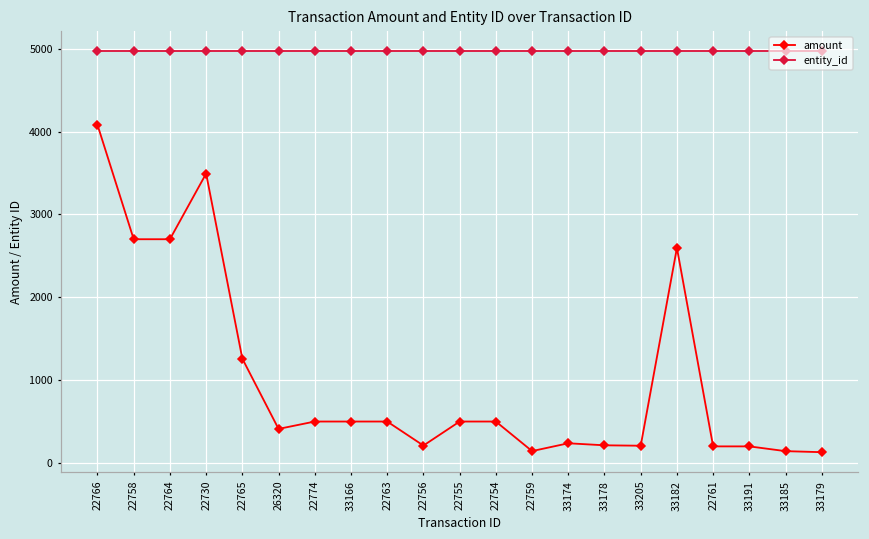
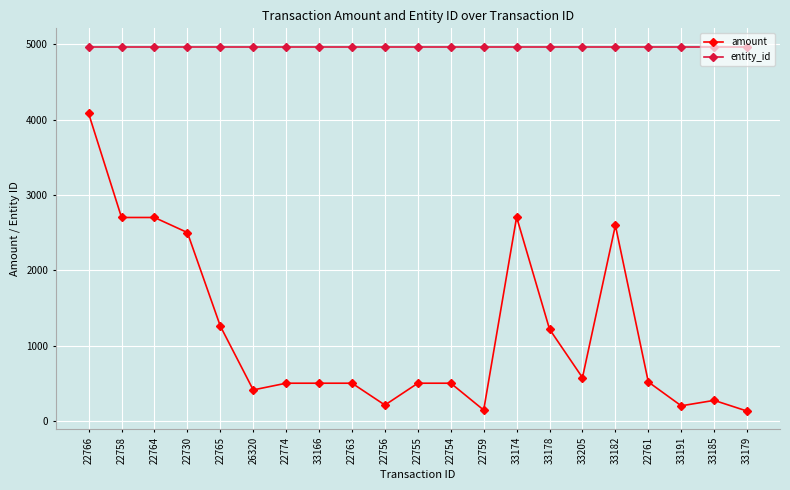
amount, 22730: 3500 -> 2500
amount, 33174: 200 -> 2700
amount, 33178: 200 -> 1200
amount, 33205: 200 -> 600
amount, 22761: 200 -> 500
amount, 33185: 100 -> 300
